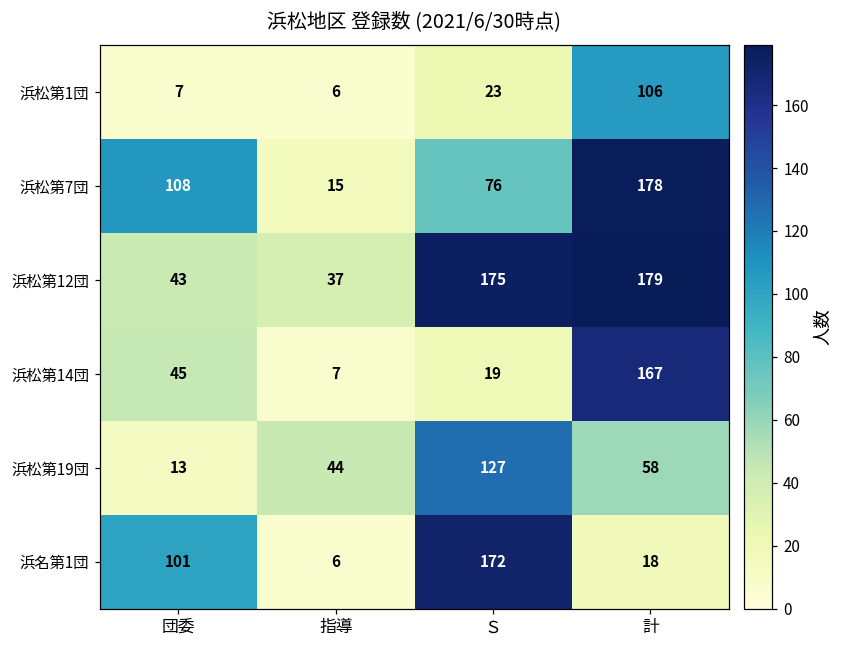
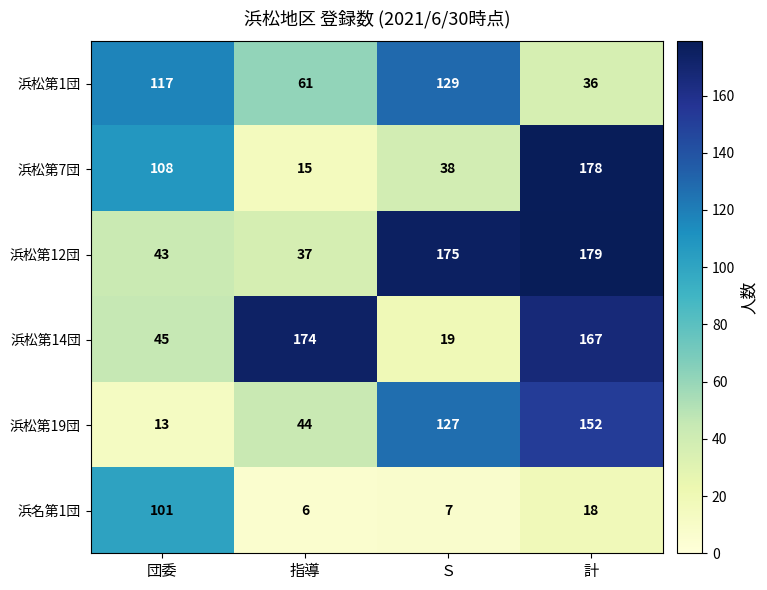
浜松第1団, 団委: 7 -> 117
浜松第1団, 指導: 6 -> 61
浜松第1団, Ｓ: 23 -> 129
浜松第1団, 計: 106 -> 36
浜松第7団, Ｓ: 76 -> 38
浜松第14団, 指導: 7 -> 174
浜松第19団, 計: 58 -> 152
浜名第1団, Ｓ: 172 -> 7
